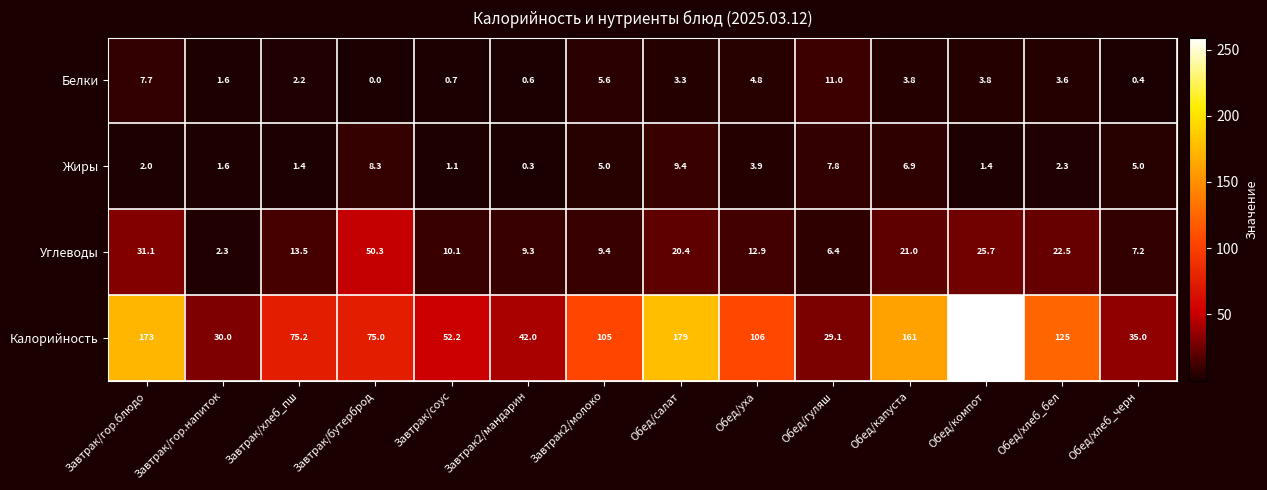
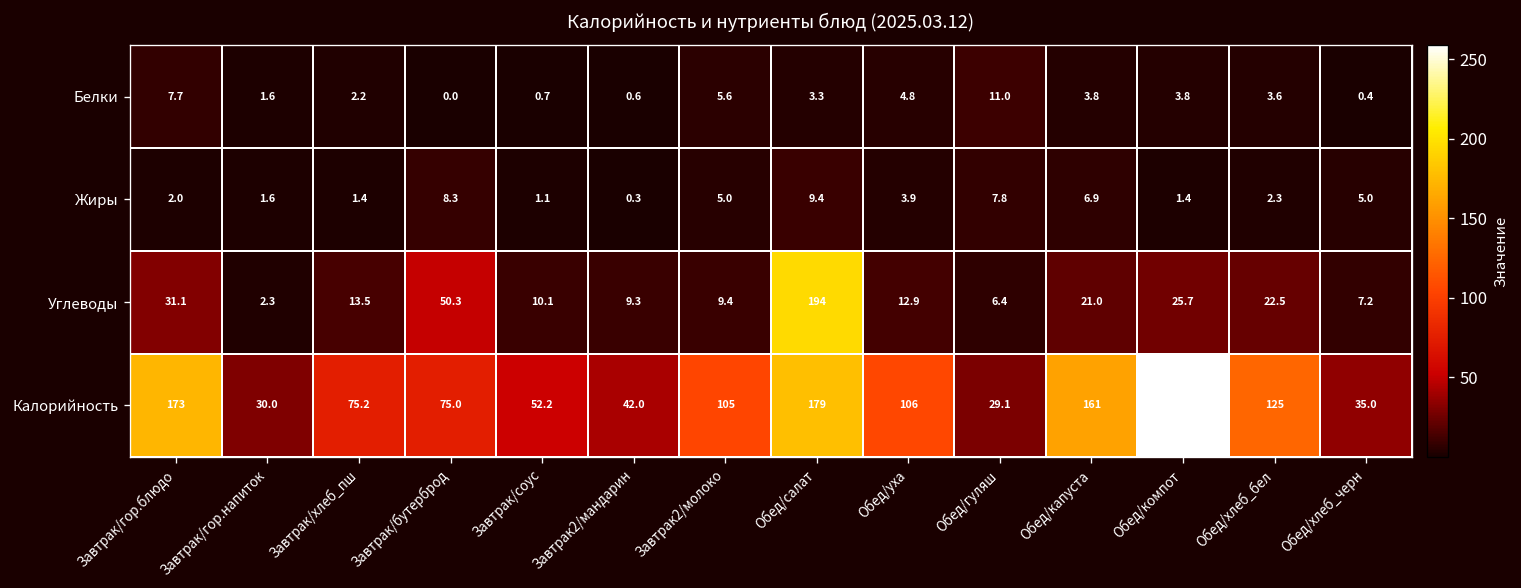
Углеводы, Обед/салат: 20.4 -> 194
